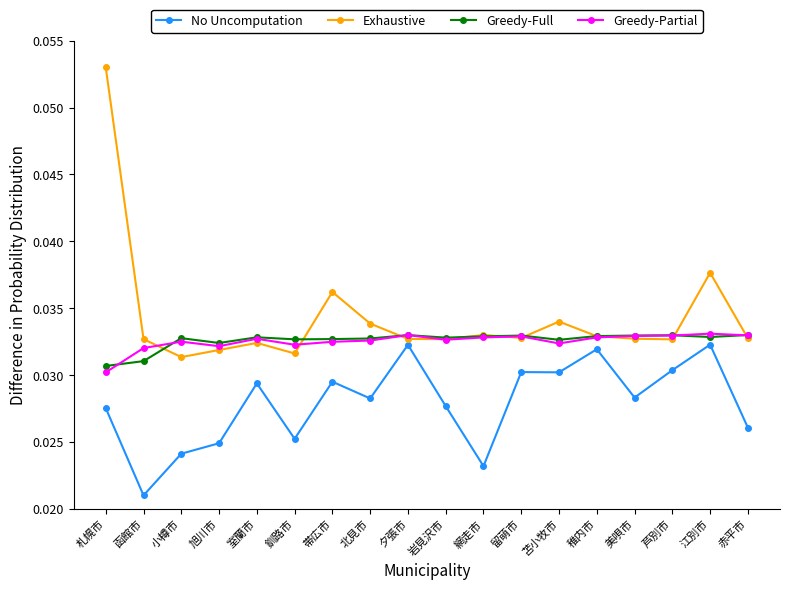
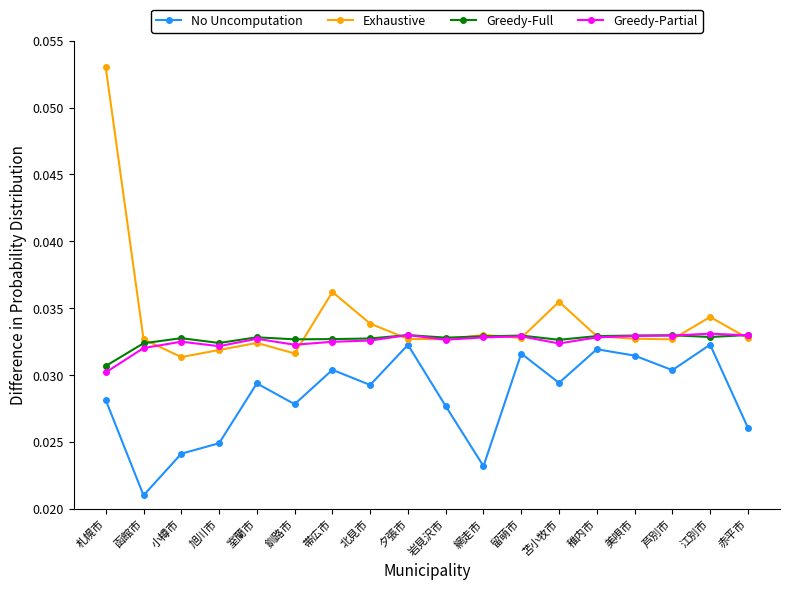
No Uncomputation, 札幌市: 0.0275 -> 0.0281
Greedy-Full, 函館市: 0.0310 -> 0.0324
No Uncomputation, 釧路市: 0.0252 -> 0.0278
No Uncomputation, 帯広市: 0.0295 -> 0.0304
No Uncomputation, 北見市: 0.0282 -> 0.0293
No Uncomputation, 留萌市: 0.0302 -> 0.0316
No Uncomputation, 苫小牧市: 0.0302 -> 0.0294
Exhaustive, 苫小牧市: 0.0340 -> 0.0355
No Uncomputation, 美唄市: 0.0283 -> 0.0315
Exhaustive, 江別市: 0.0376 -> 0.0343
